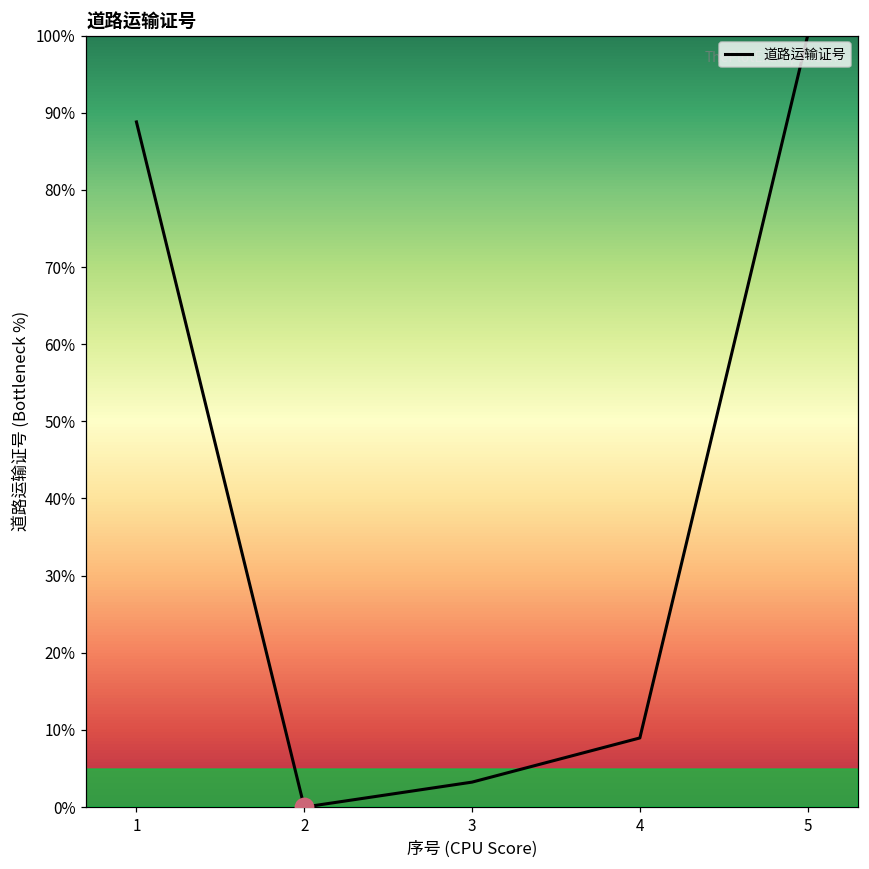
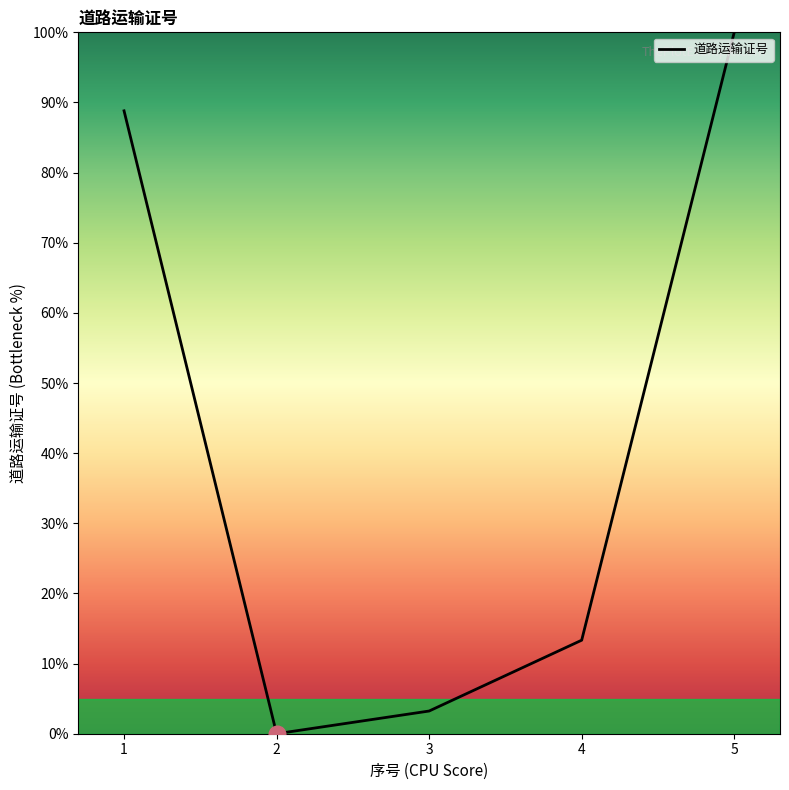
道路运输证号, 4: 9% -> 13%
